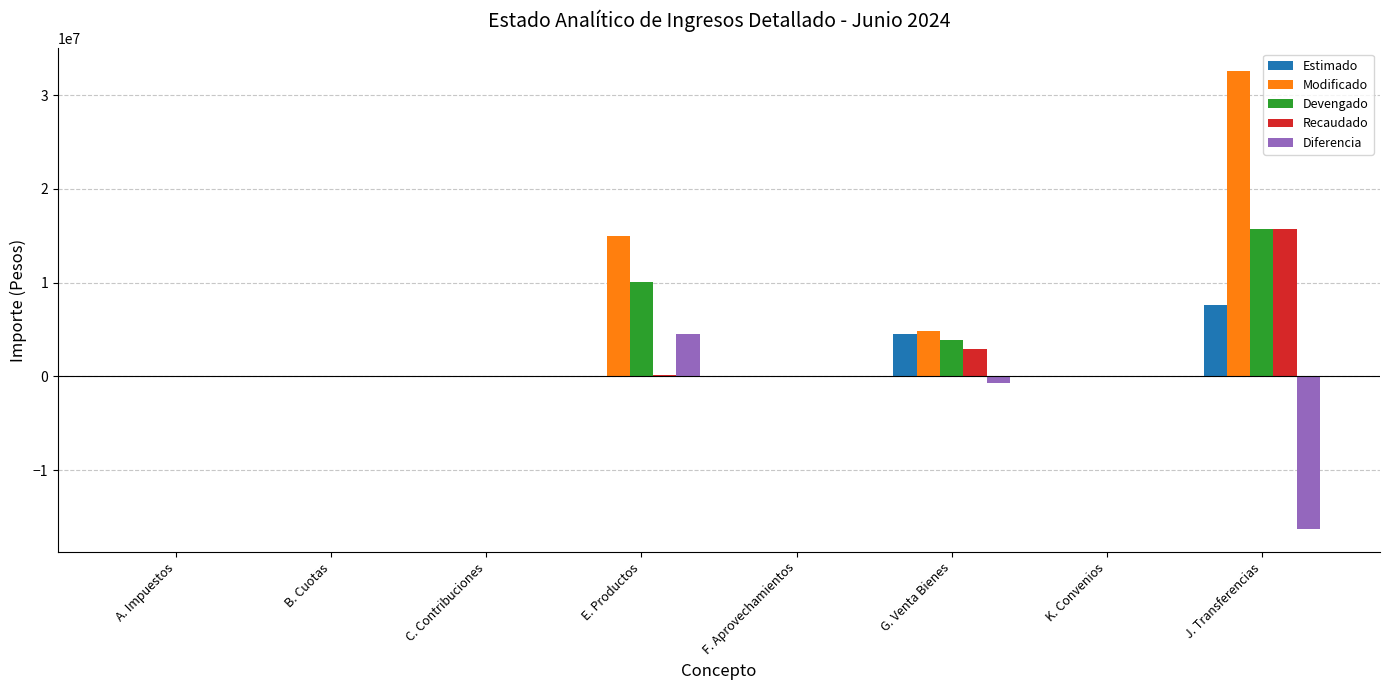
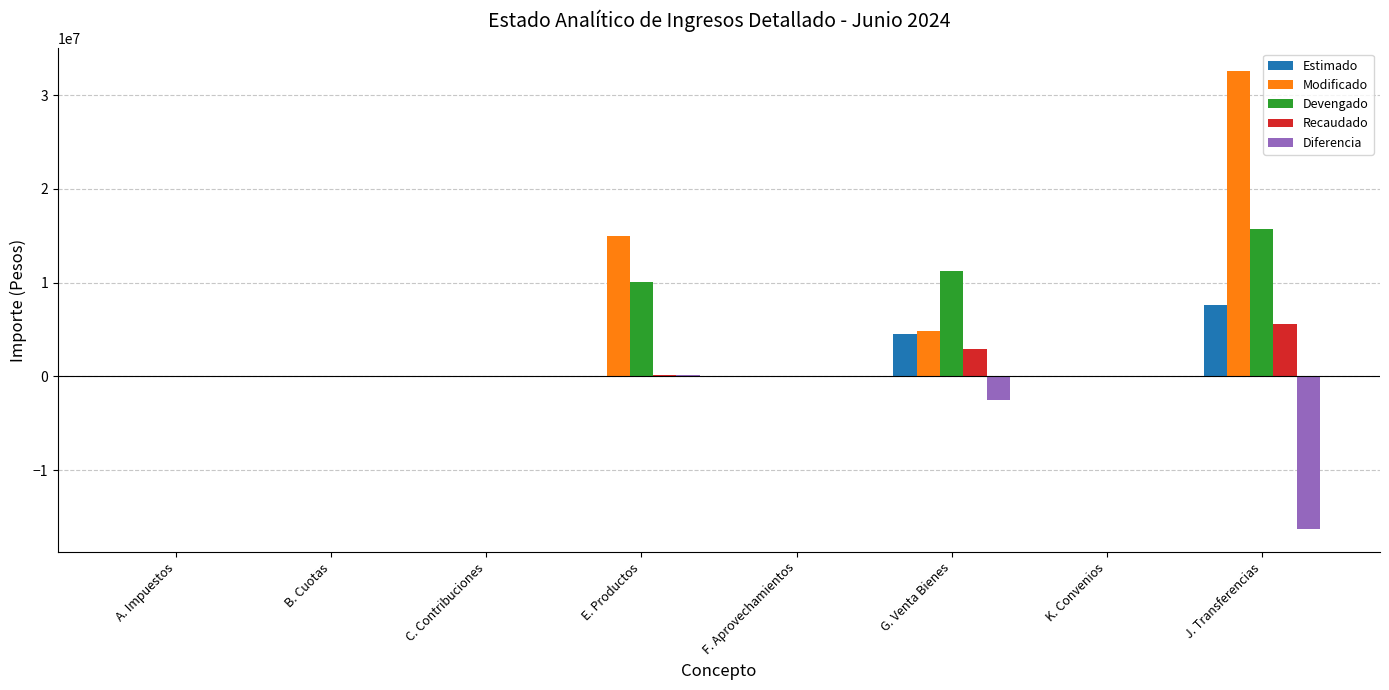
Diferencia, E. Productos: 4000000 -> 0
Devengado, G. Venta Bienes: 4000000 -> 11000000
Diferencia, G. Venta Bienes: -1000000 -> -2000000
Recaudado, J. Transferencias: 16000000 -> 6000000
